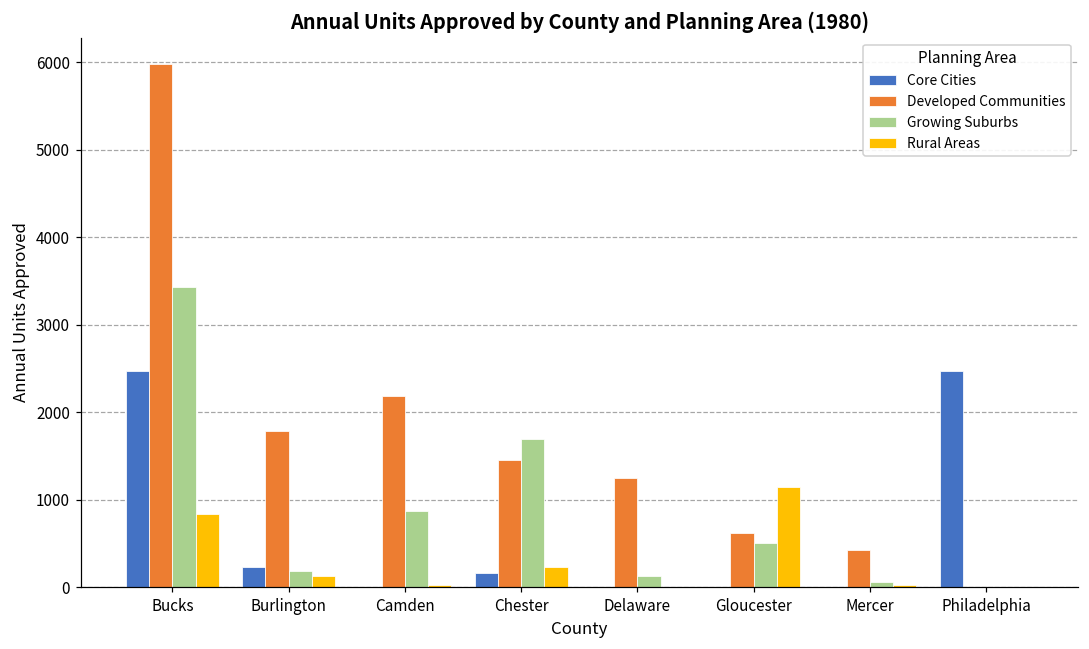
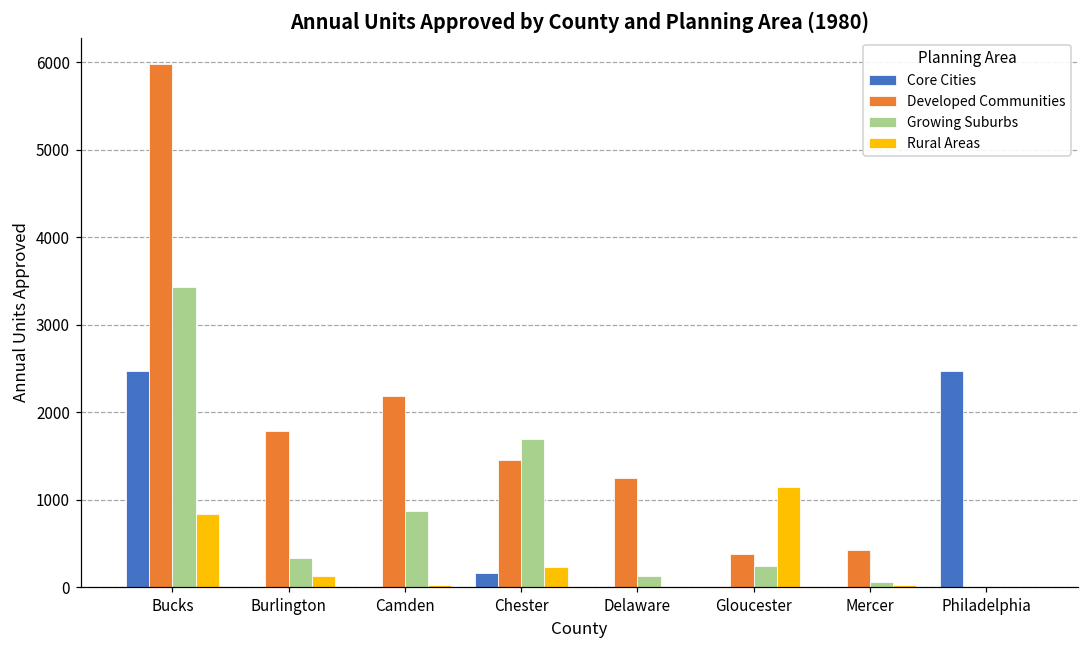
Core Cities, Burlington: 200 -> 0
Growing Suburbs, Burlington: 200 -> 300
Developed Communities, Gloucester: 600 -> 400
Growing Suburbs, Gloucester: 500 -> 200
